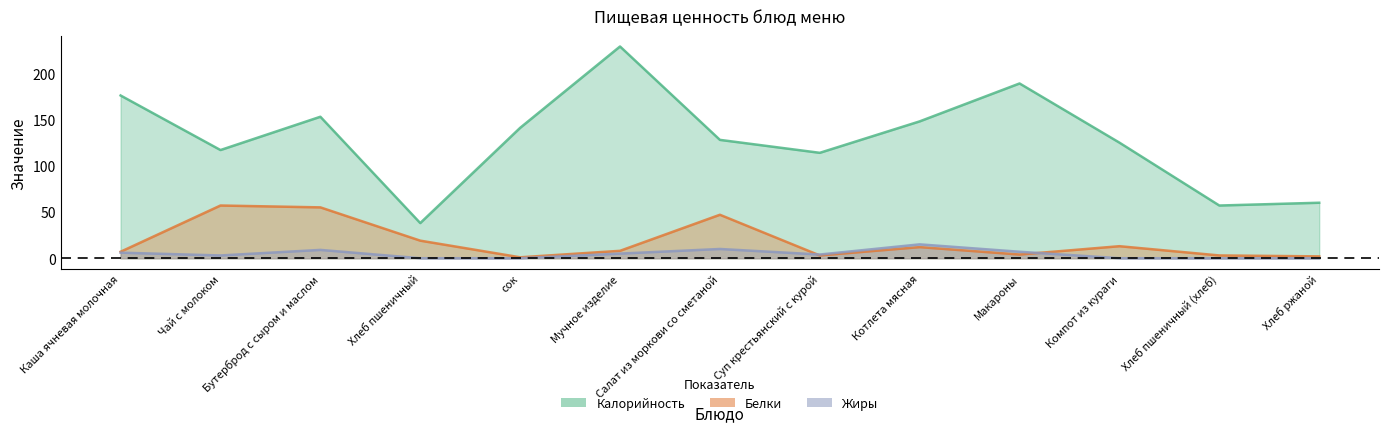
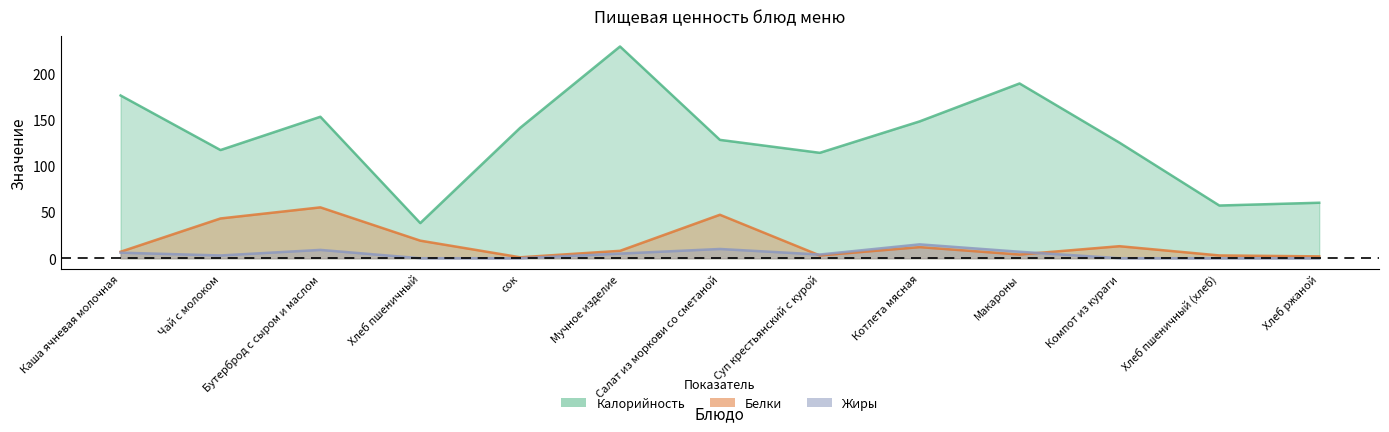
Белки, Чай с молоком: 60 -> 40
